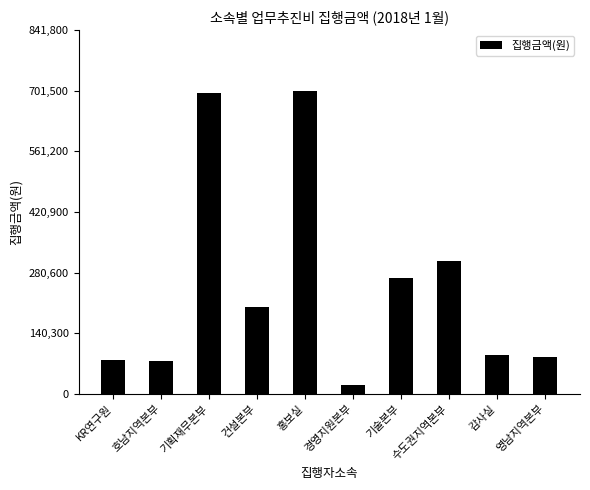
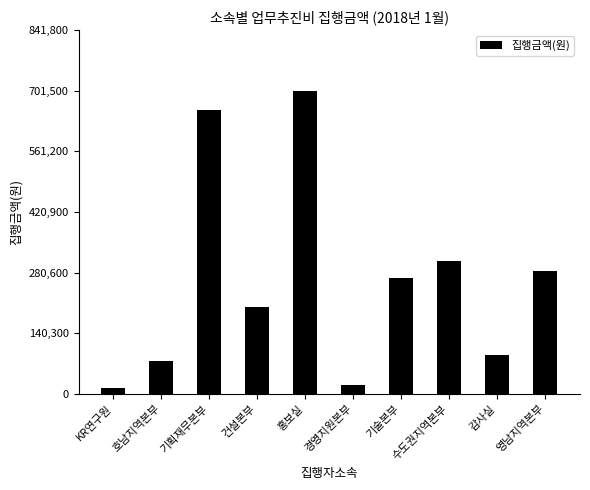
KR연구원: 80,000 -> 10,000
기획재무본부: 700,000 -> 660,000
영남지역본부: 90,000 -> 290,000
